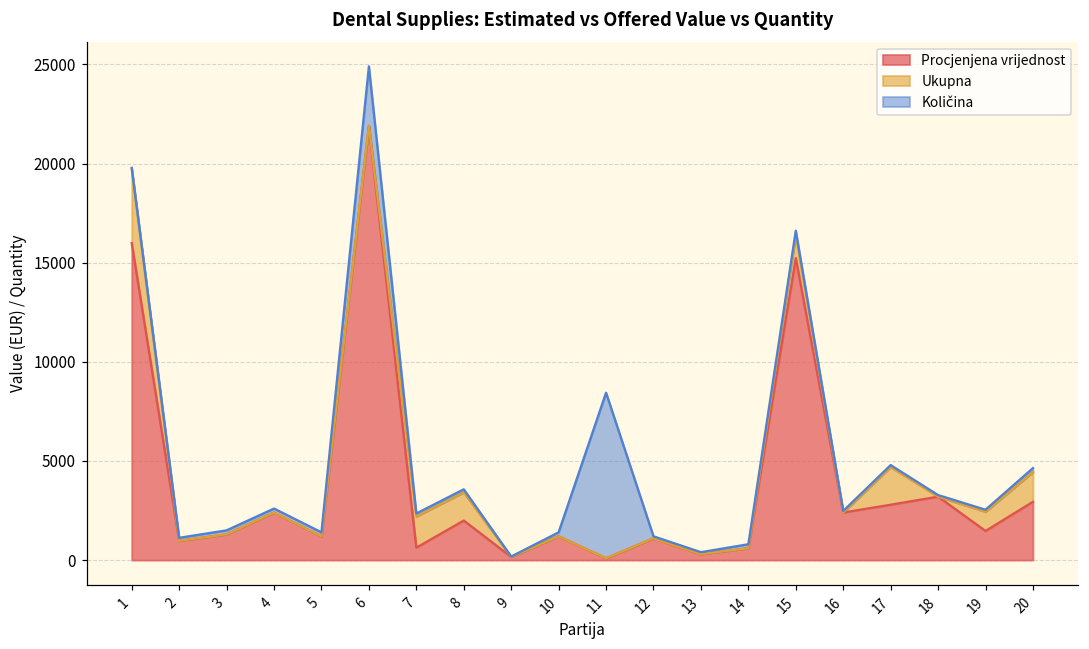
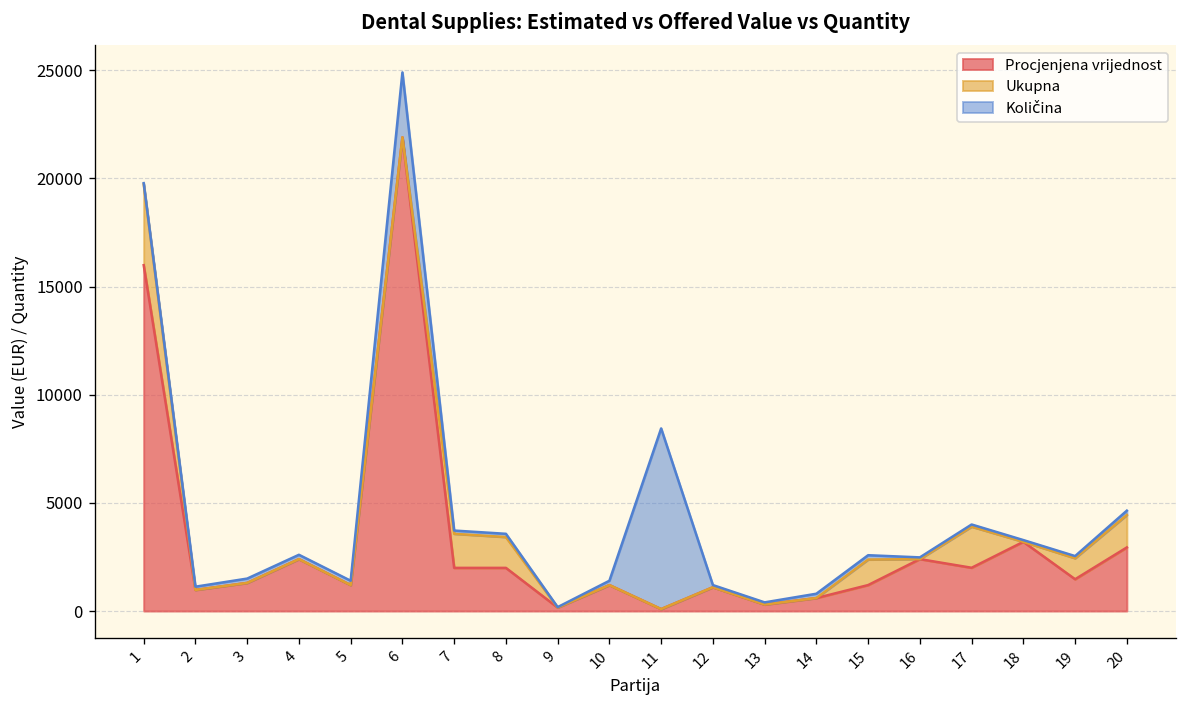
Procjenjena vrijednost, 7: 600 -> 2000
Procjenjena vrijednost, 15: 15200 -> 1200
Procjenjena vrijednost, 17: 2800 -> 2000
